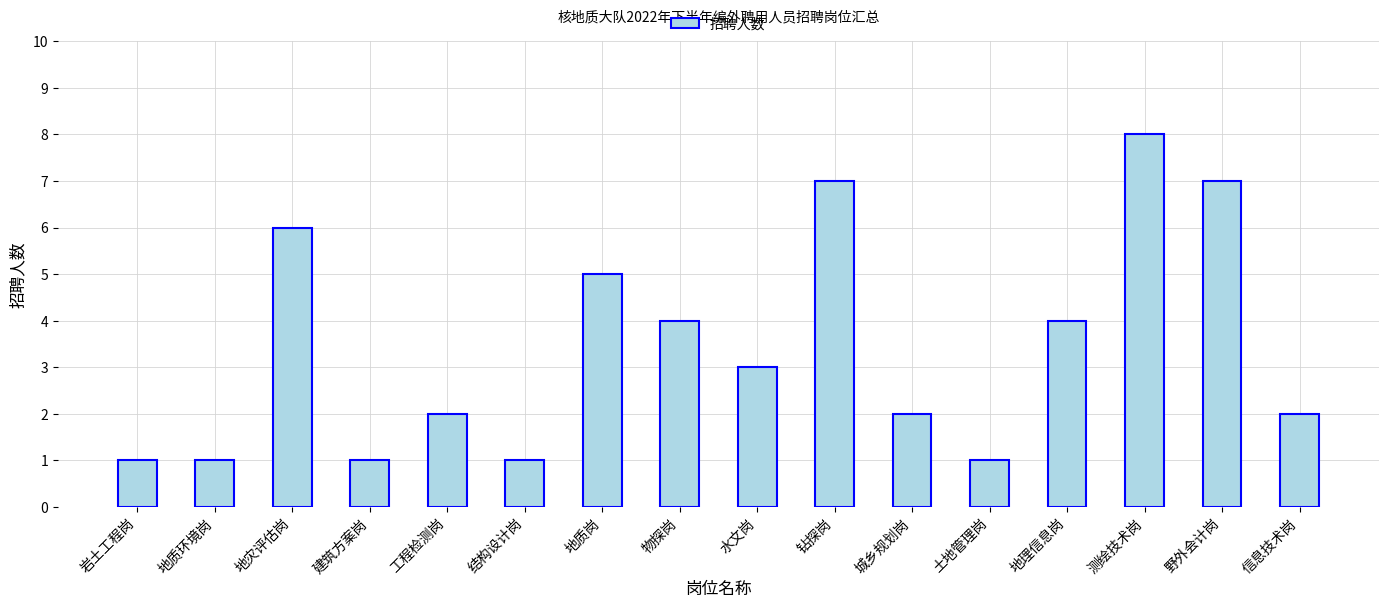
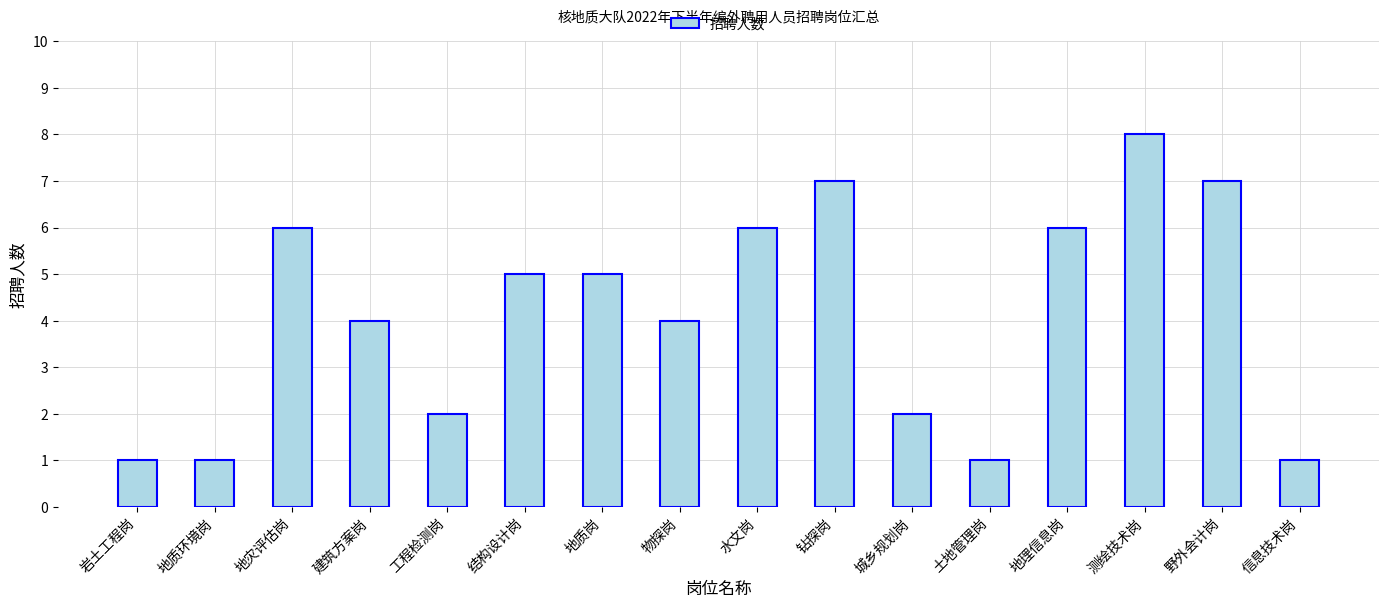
建筑方案岗: 1 -> 4
结构设计岗: 1 -> 5
水文岗: 3 -> 6
地理信息岗: 4 -> 6
信息技术岗: 2 -> 1
